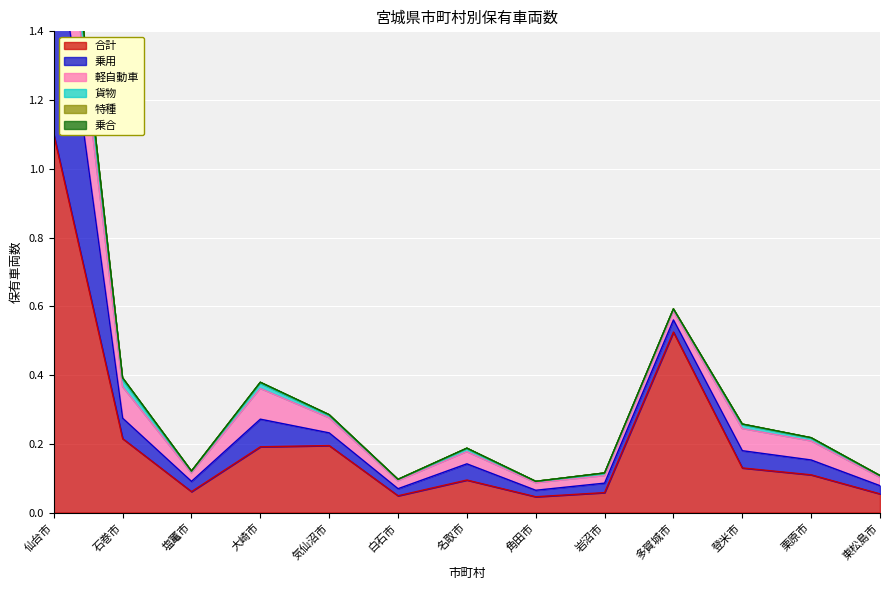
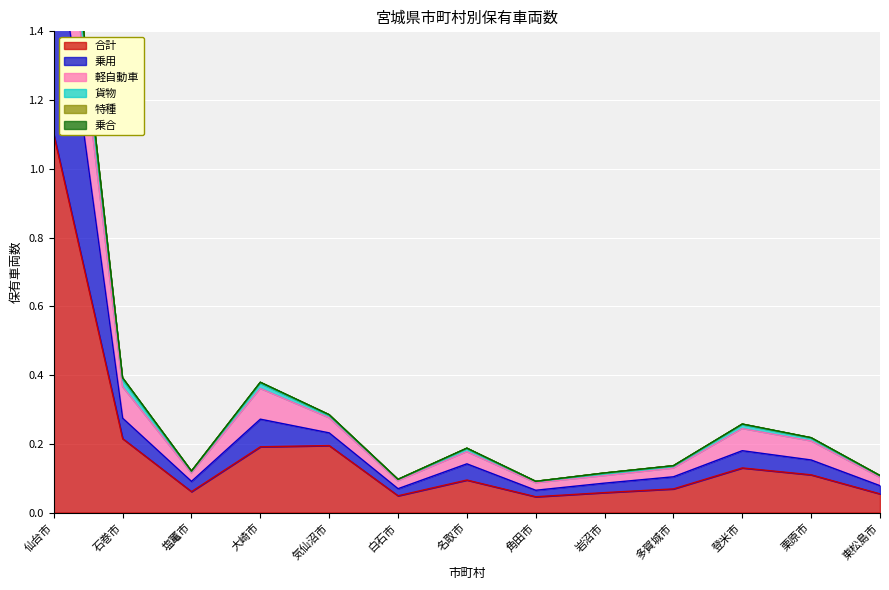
合計, 多賀城市: 0.53 -> 0.07
